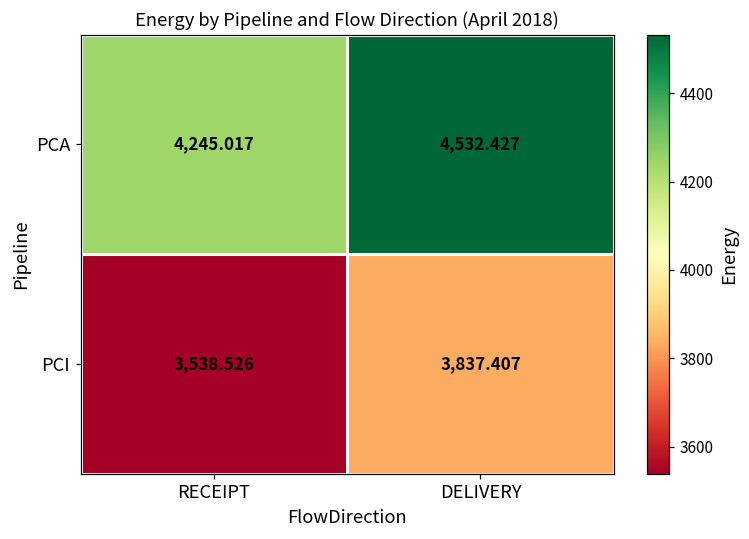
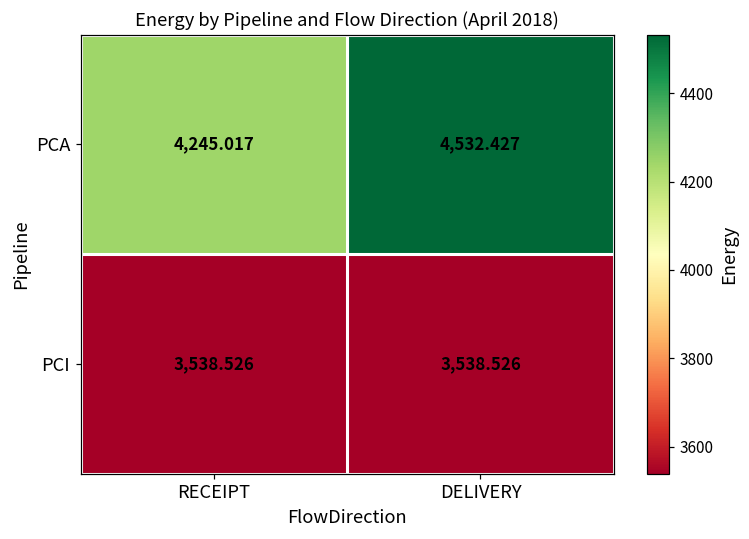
PCI, DELIVERY: 3,837.407 -> 3,538.526
